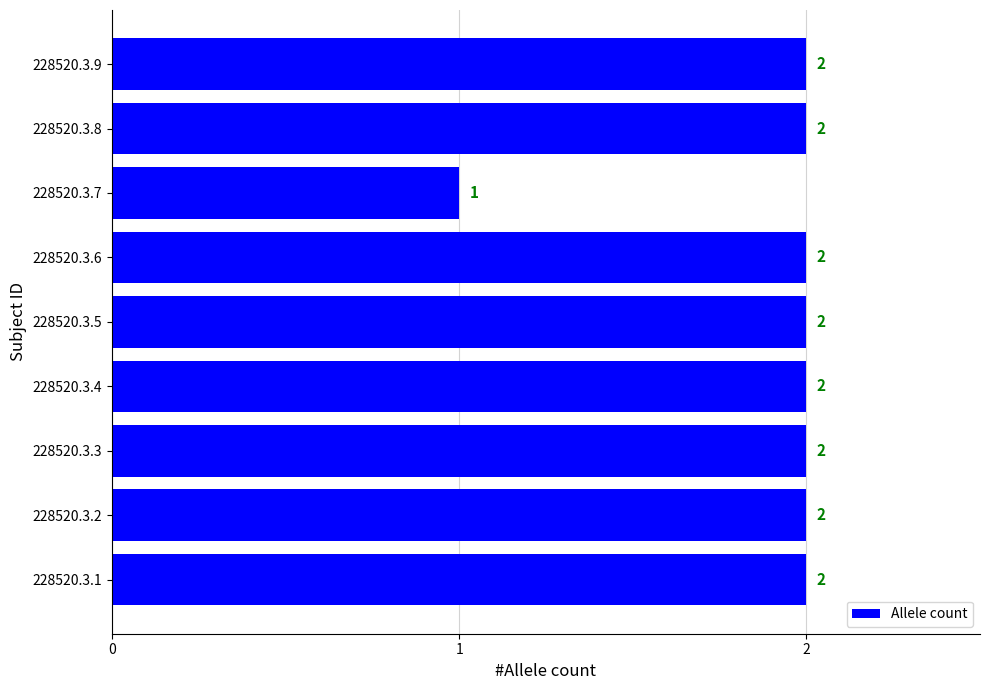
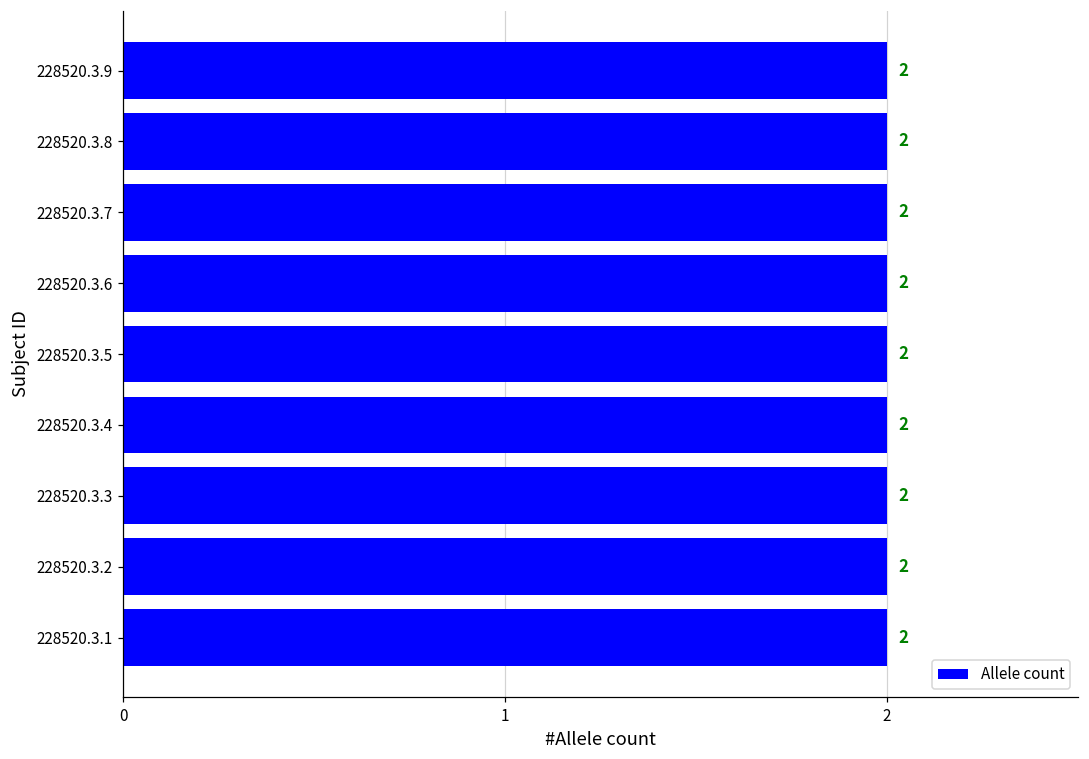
228520.3.7: 1 -> 2
